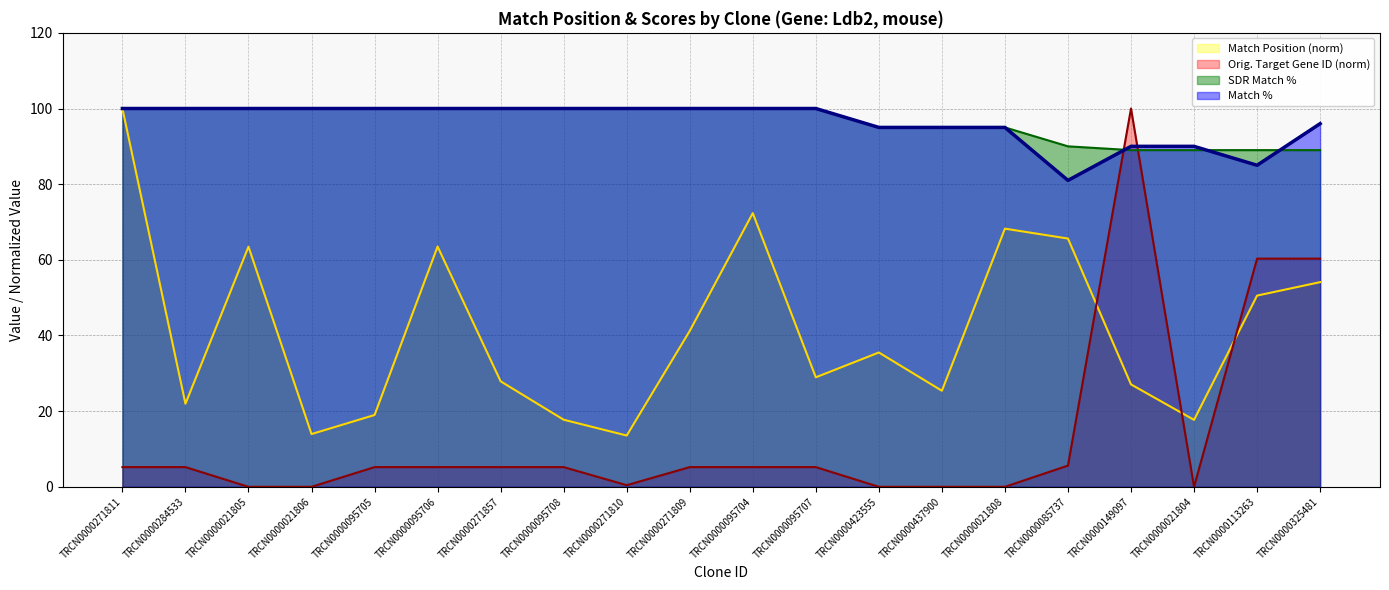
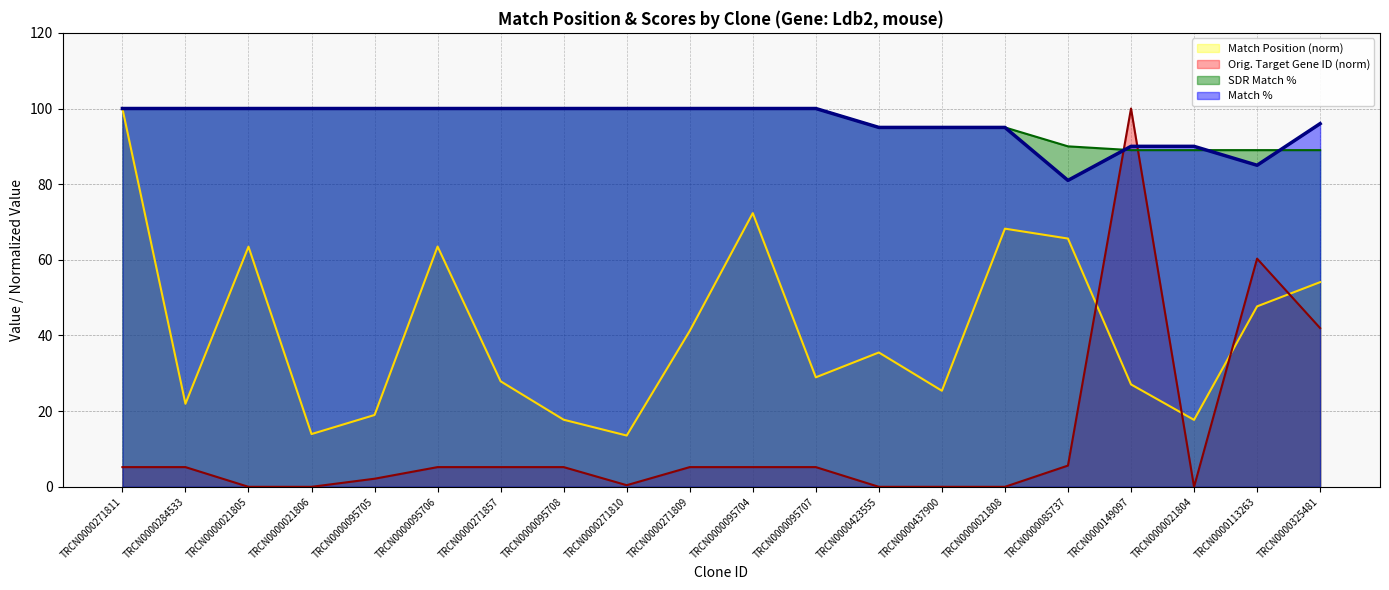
Orig. Target Gene ID (norm), TRCN0000095705: 5 -> 2
Match Position (norm), TRCN0000113263: 51 -> 48
Orig. Target Gene ID (norm), TRCN0000325481: 60 -> 42
